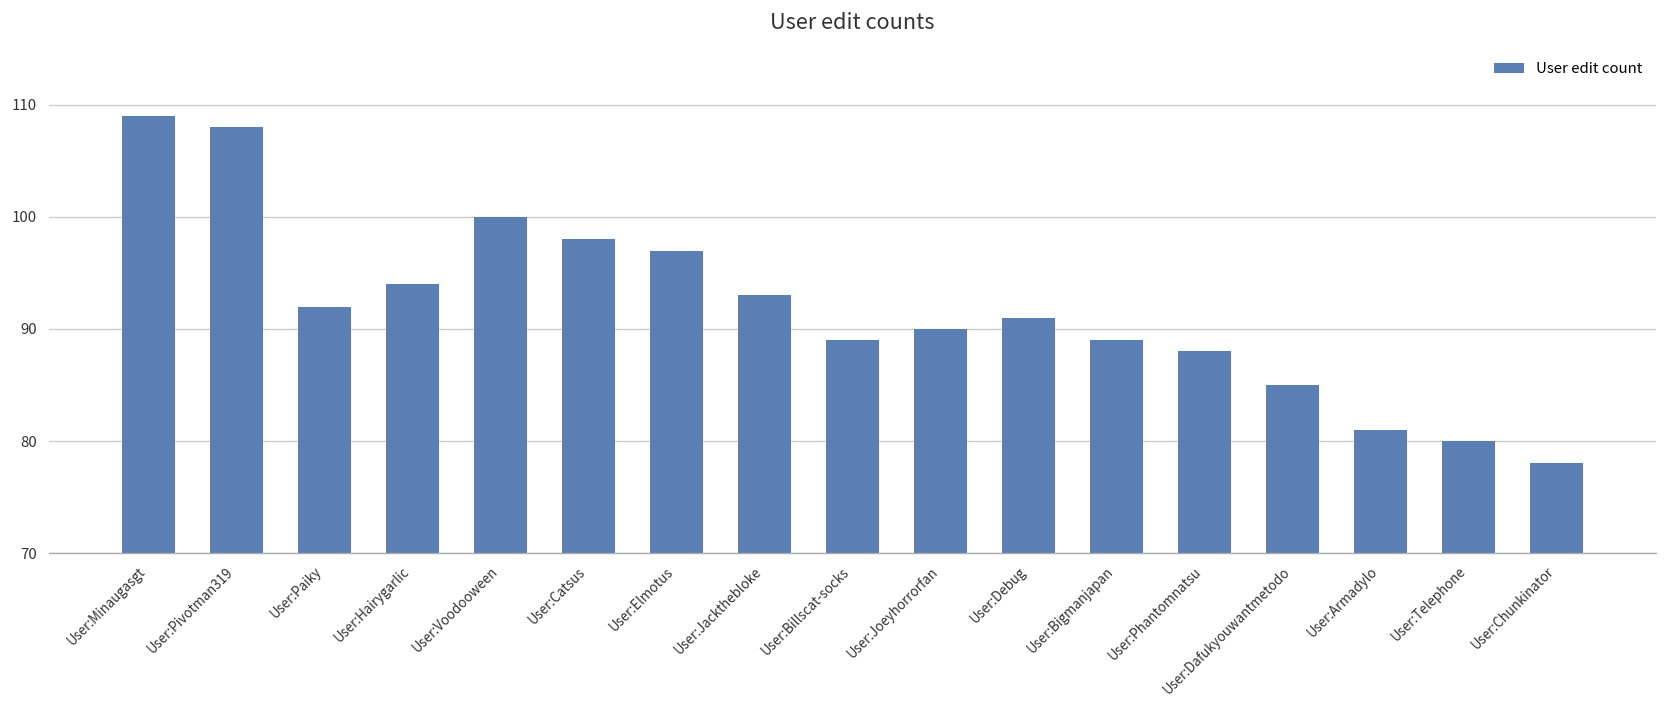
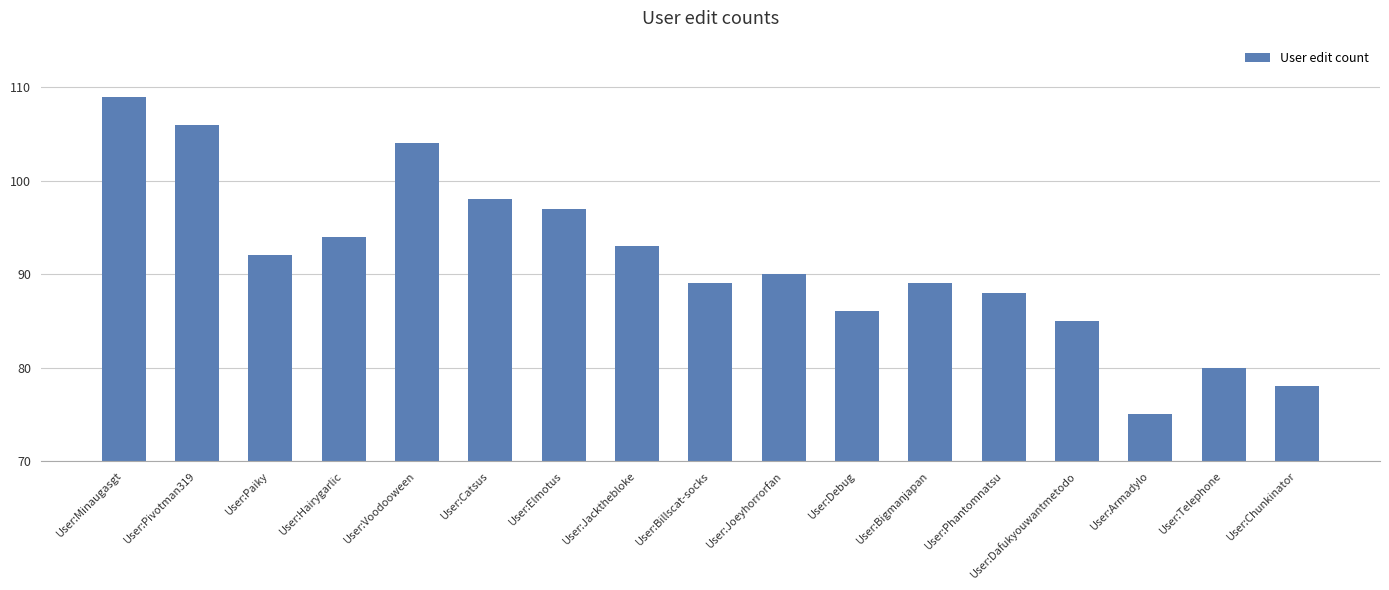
User:Pivotman319: 108 -> 106
User:Voodooween: 100 -> 104
User:Debug: 91 -> 86
User:Armadylo: 81 -> 75
